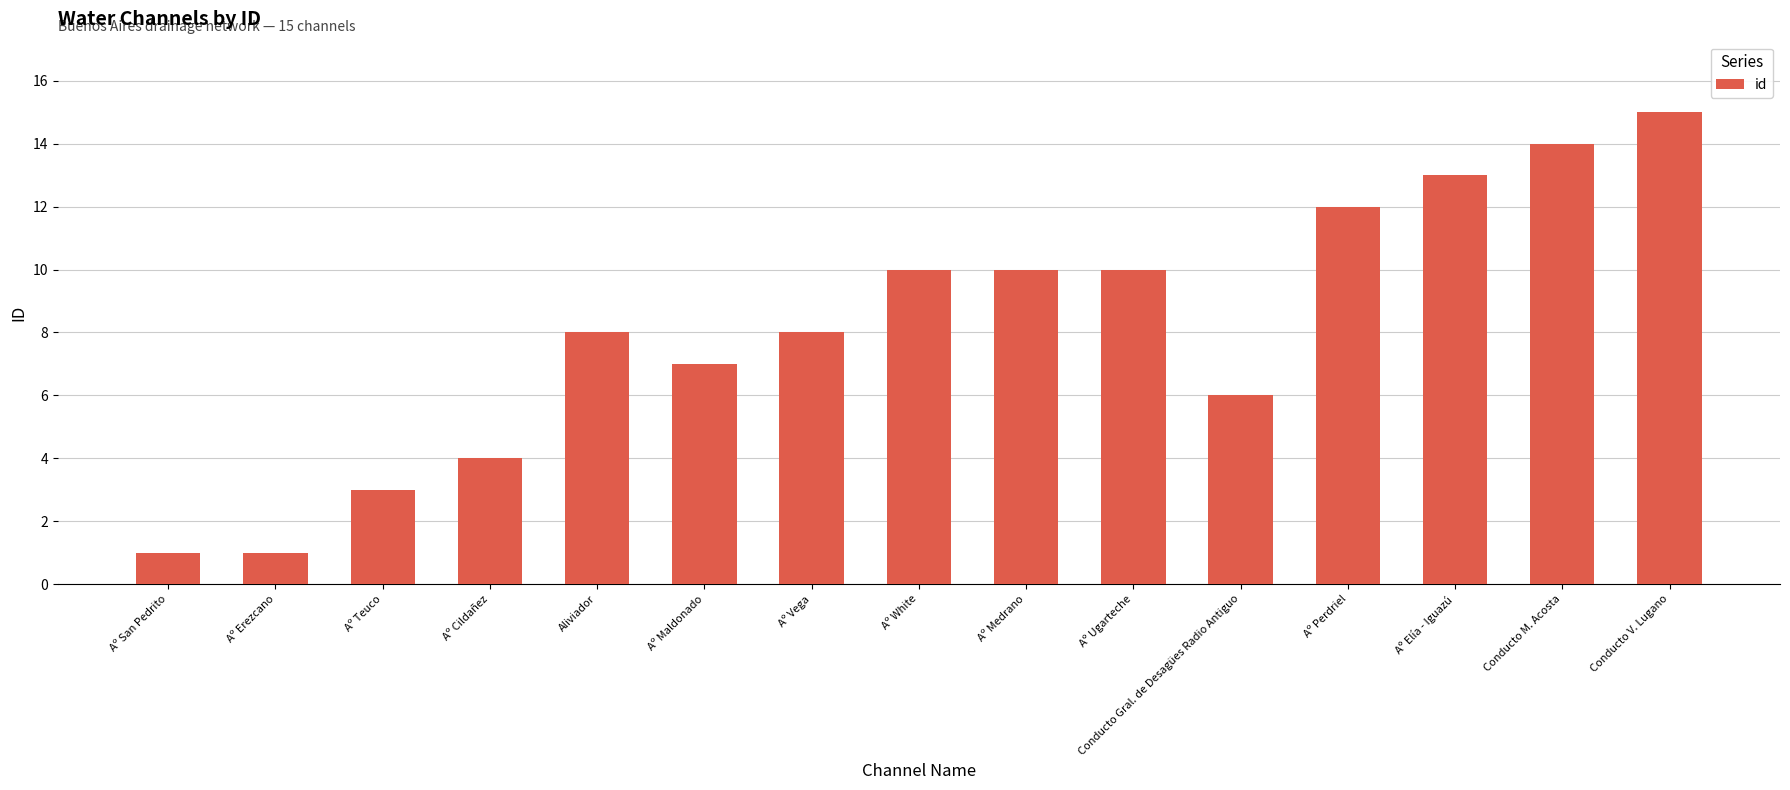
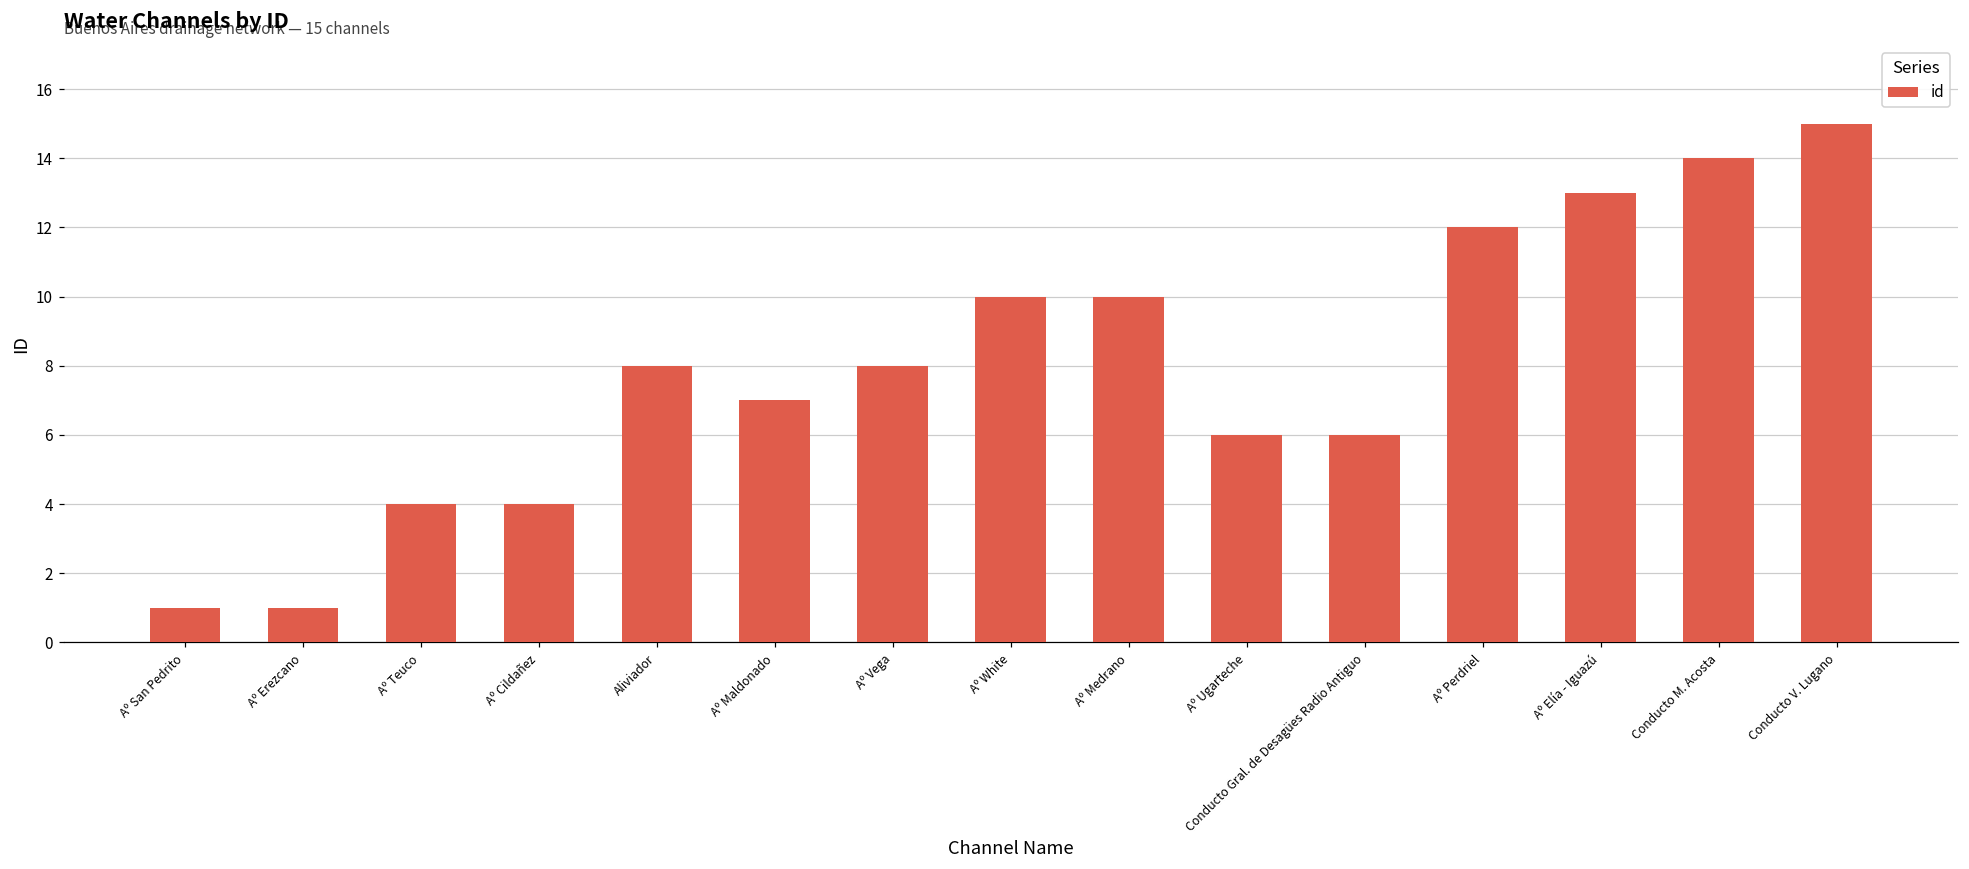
Aº Teuco: 3 -> 4
Aº Ugarteche: 10 -> 6
